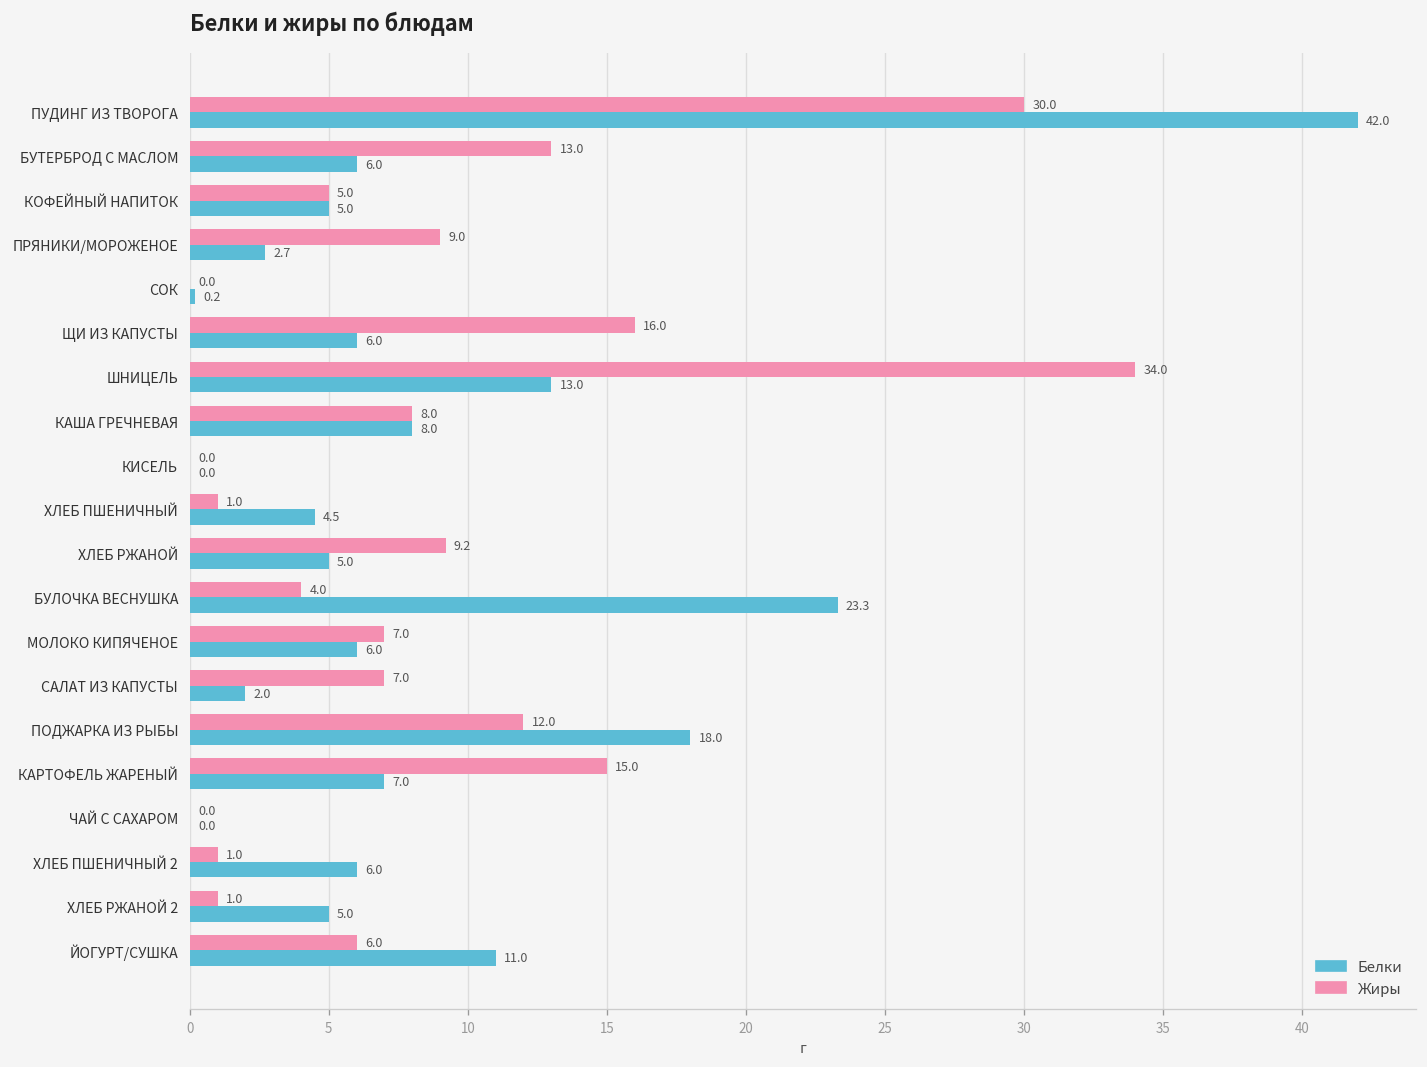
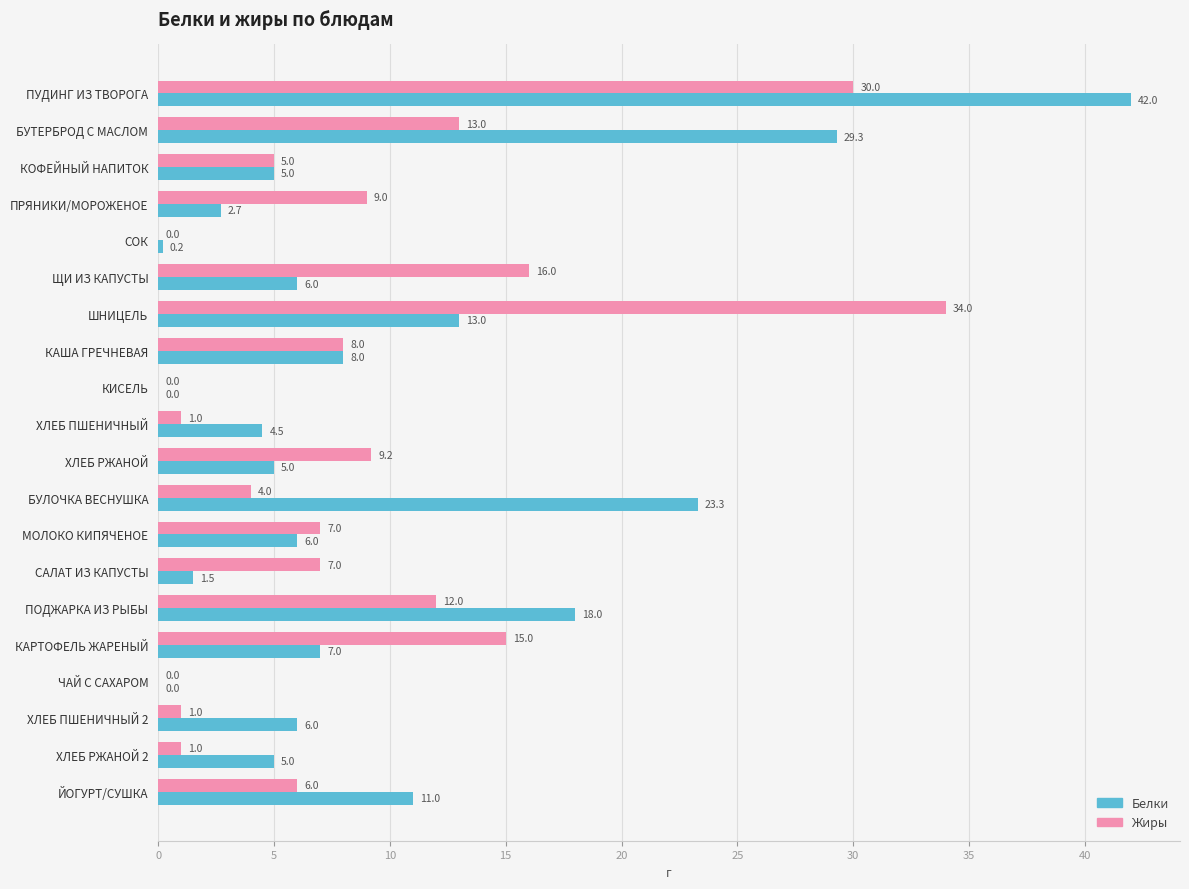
Белки, БУТЕРБРОД С МАСЛОМ: 6.0 -> 29.3
Белки, САЛАТ ИЗ КАПУСТЫ: 2.0 -> 1.5
